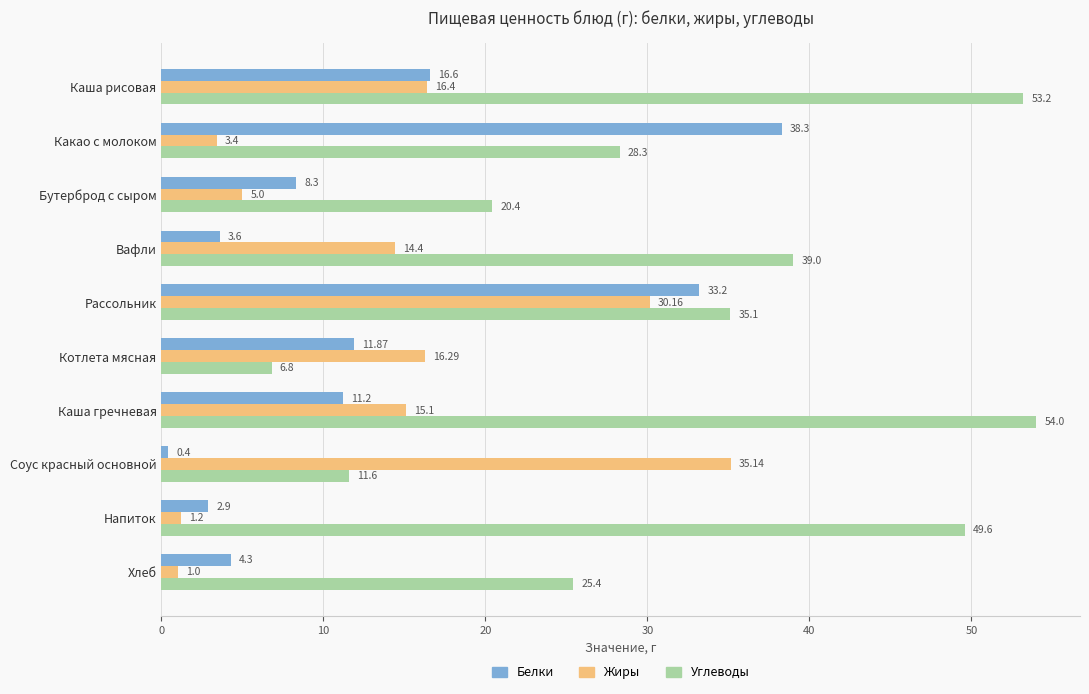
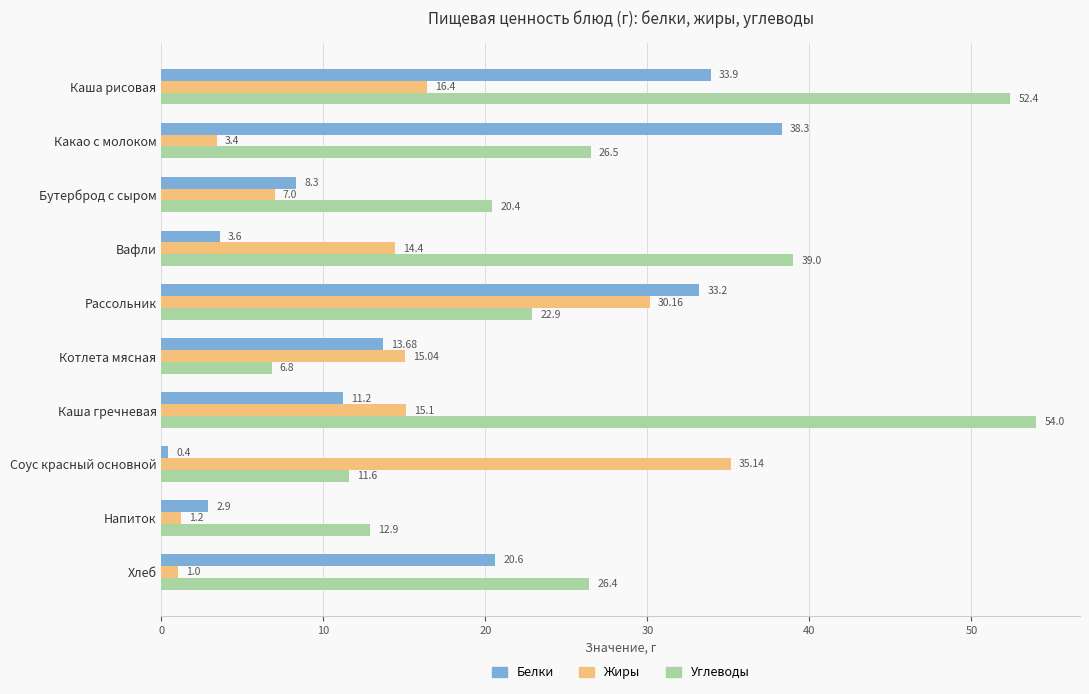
Белки, Каша рисовая: 16.6 -> 33.9
Углеводы, Каша рисовая: 53.2 -> 52.4
Углеводы, Какао с молоком: 28.3 -> 26.5
Жиры, Бутерброд с сыром: 5.0 -> 7.0
Углеводы, Рассольник: 35.1 -> 22.9
Белки, Котлета мясная: 11.87 -> 13.68
Жиры, Котлета мясная: 16.29 -> 15.04
Углеводы, Напиток: 49.6 -> 12.9
Белки, Хлеб: 4.3 -> 20.6
Углеводы, Хлеб: 25.4 -> 26.4
